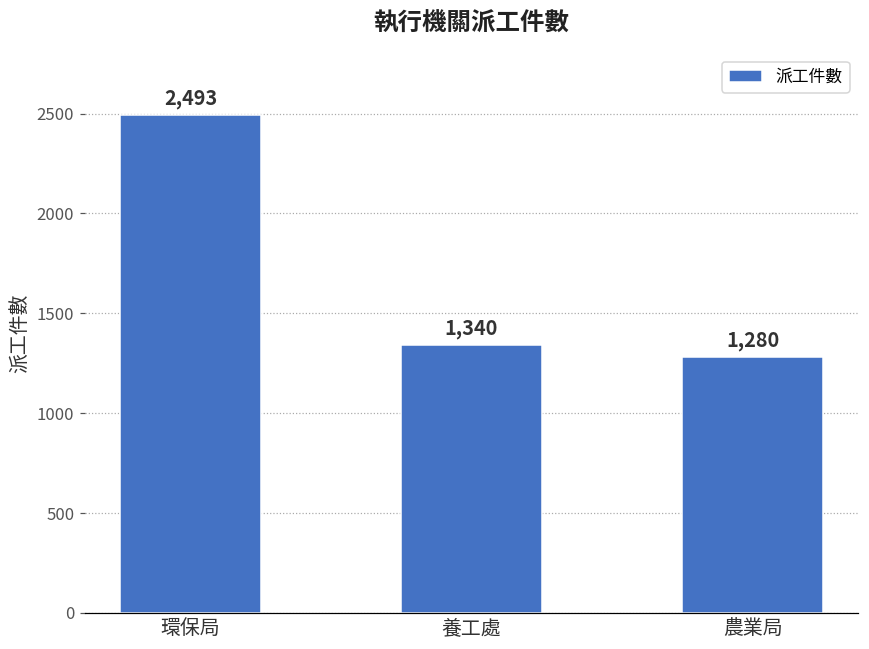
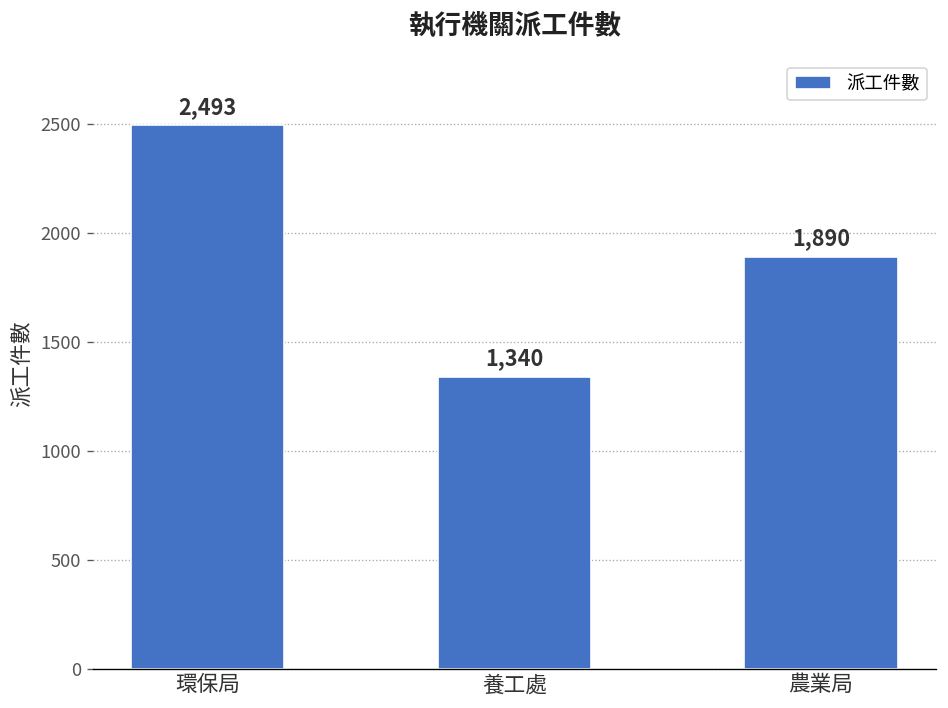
農業局: 1,280 -> 1,890
